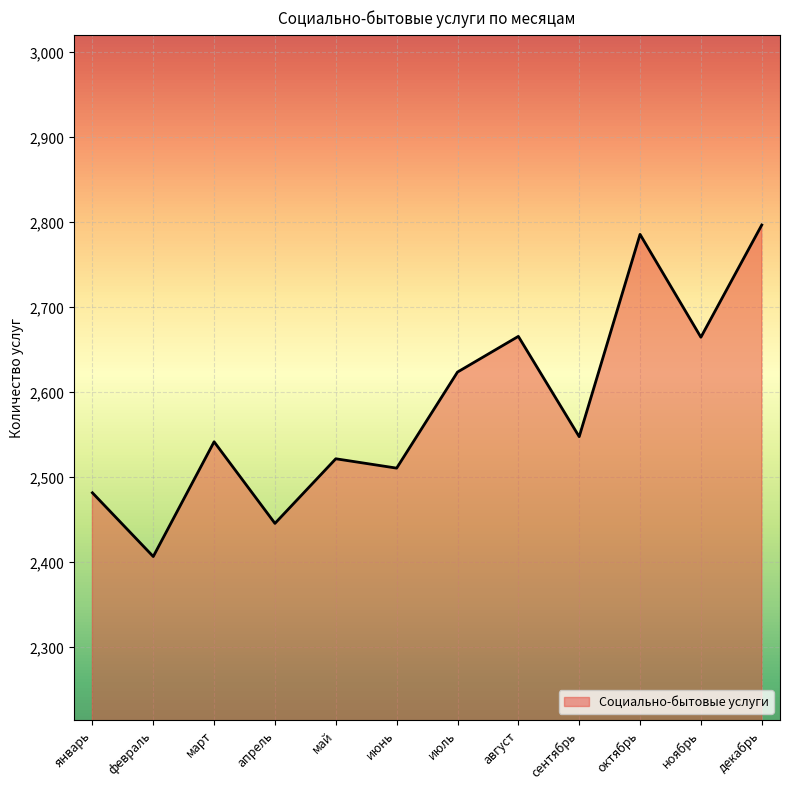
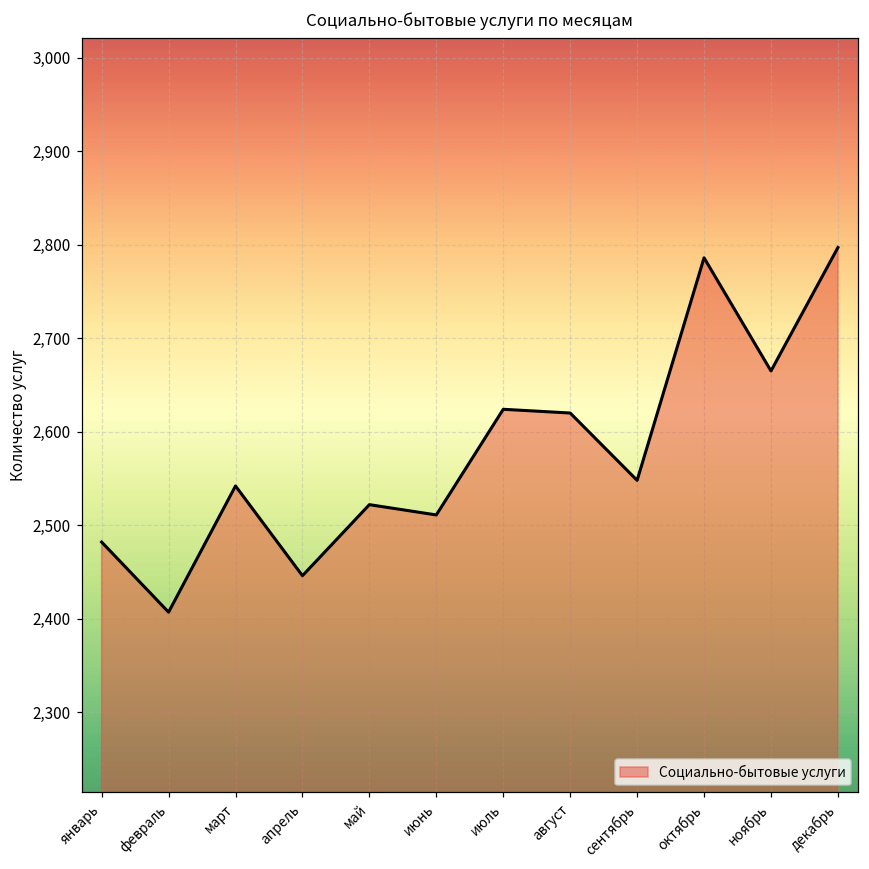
август: 2,670 -> 2,620
